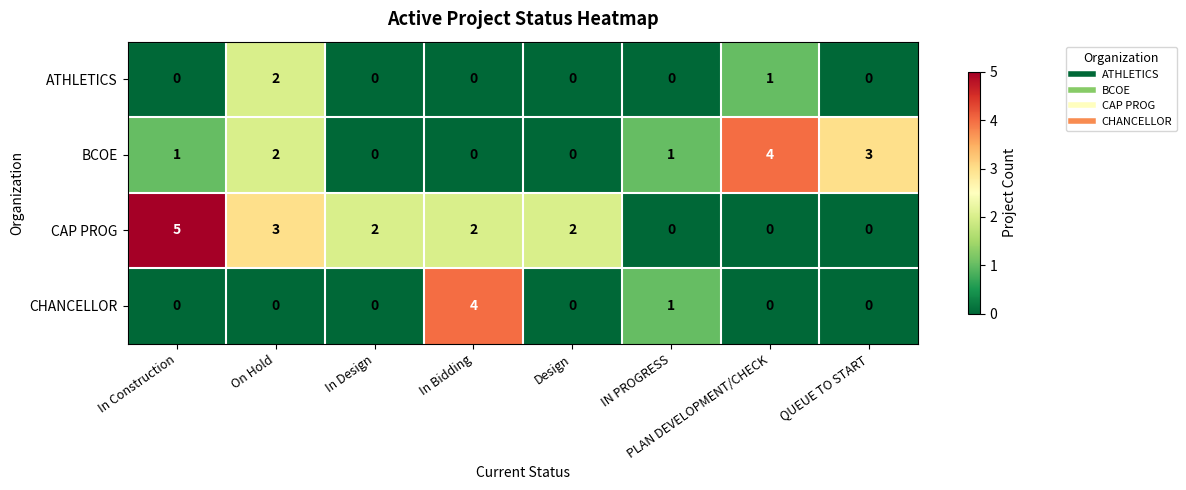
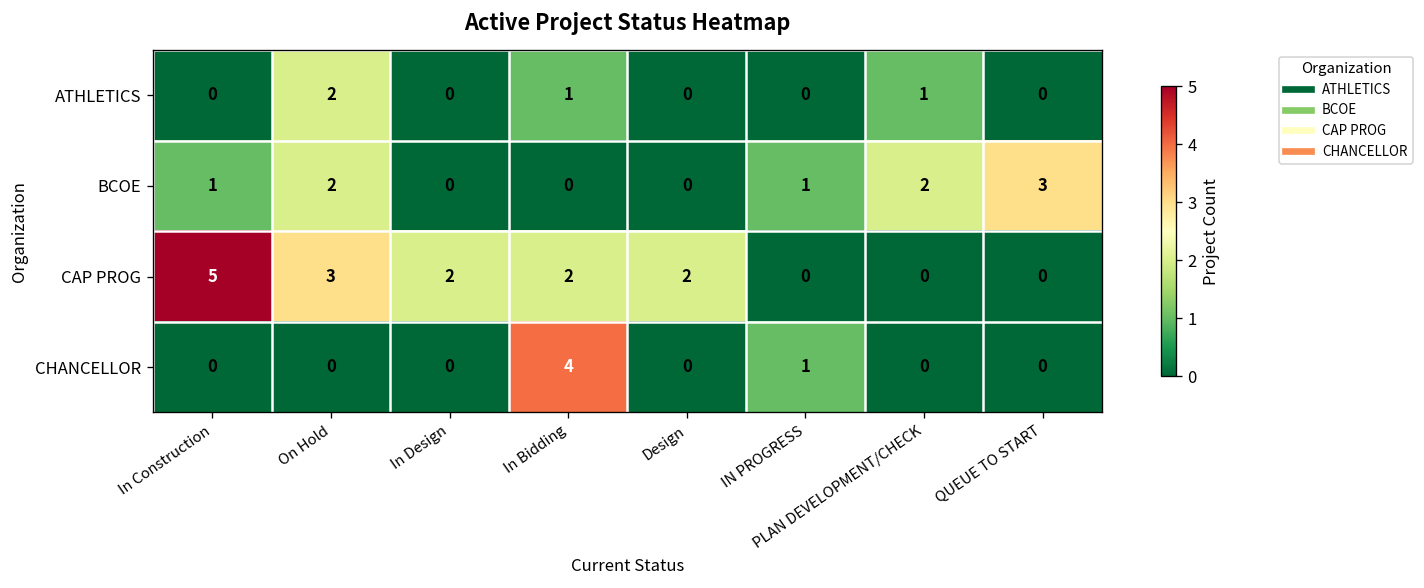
ATHLETICS, In Bidding: 0 -> 1
BCOE, PLAN DEVELOPMENT/CHECK: 4 -> 2
